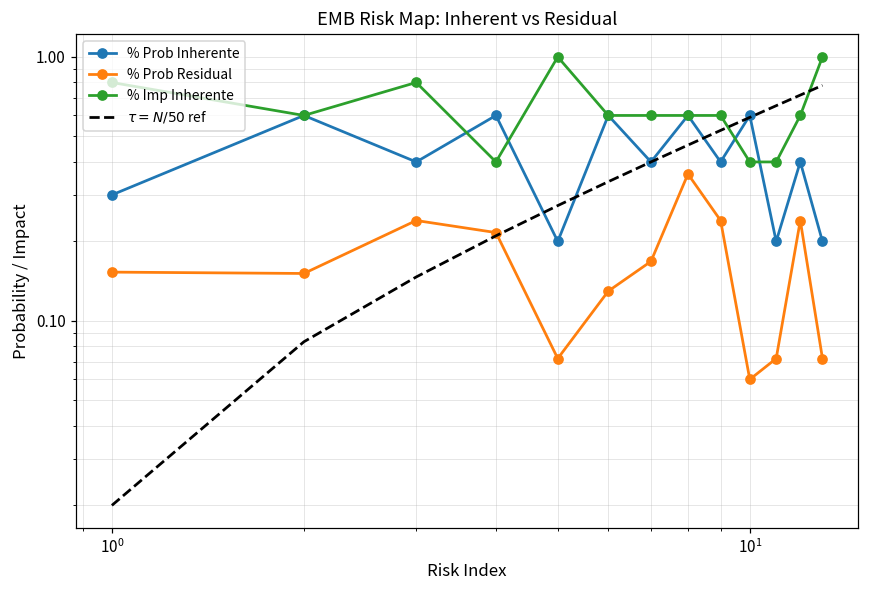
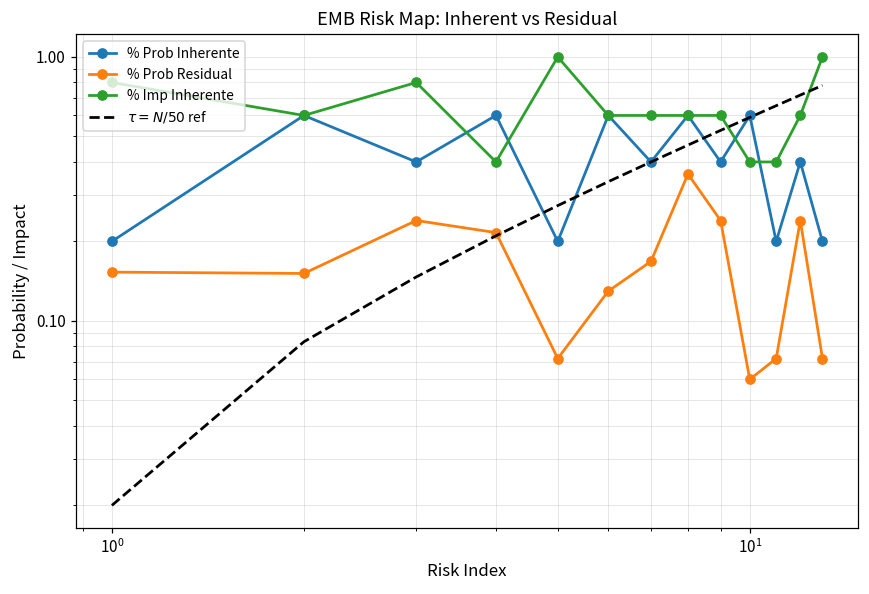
% Prob Inherente, 10^0: 0.3 -> 0.2
